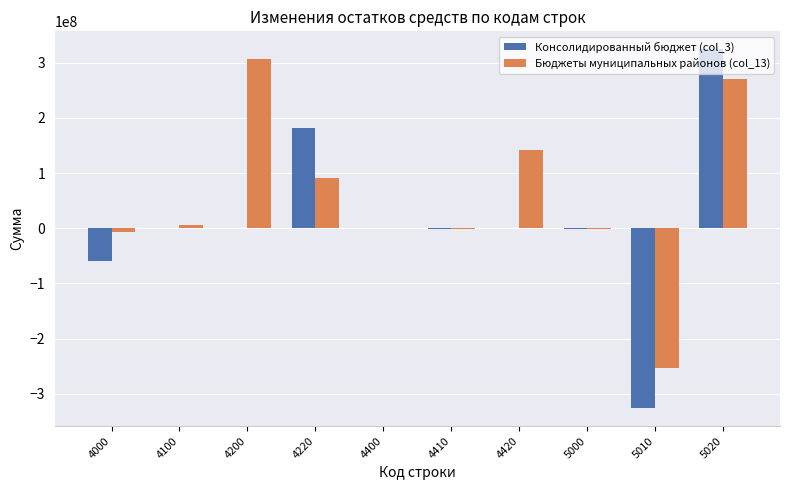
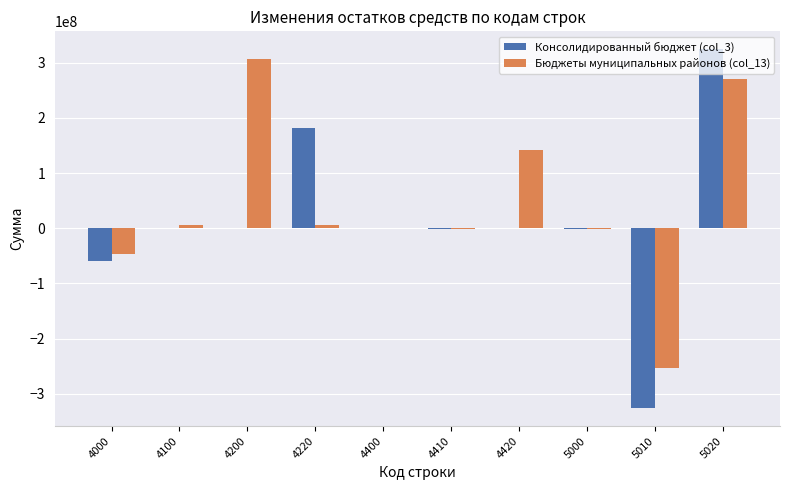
Бюджеты муниципальных районов (col_13), 4000: -10000000 -> -50000000
Бюджеты муниципальных районов (col_13), 4220: 90000000 -> 10000000
